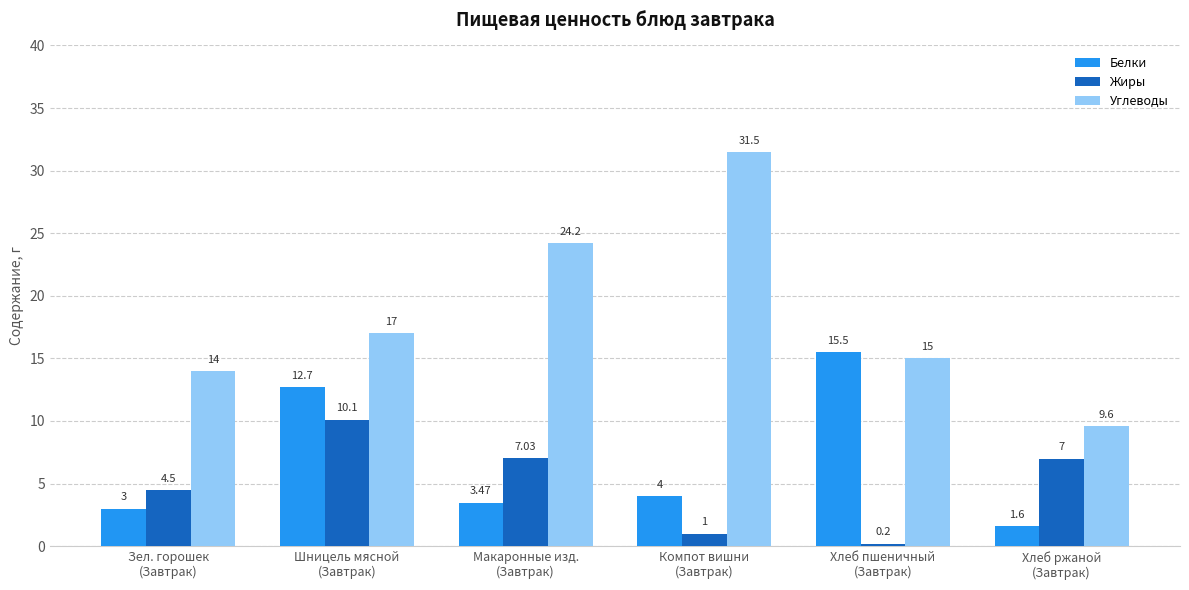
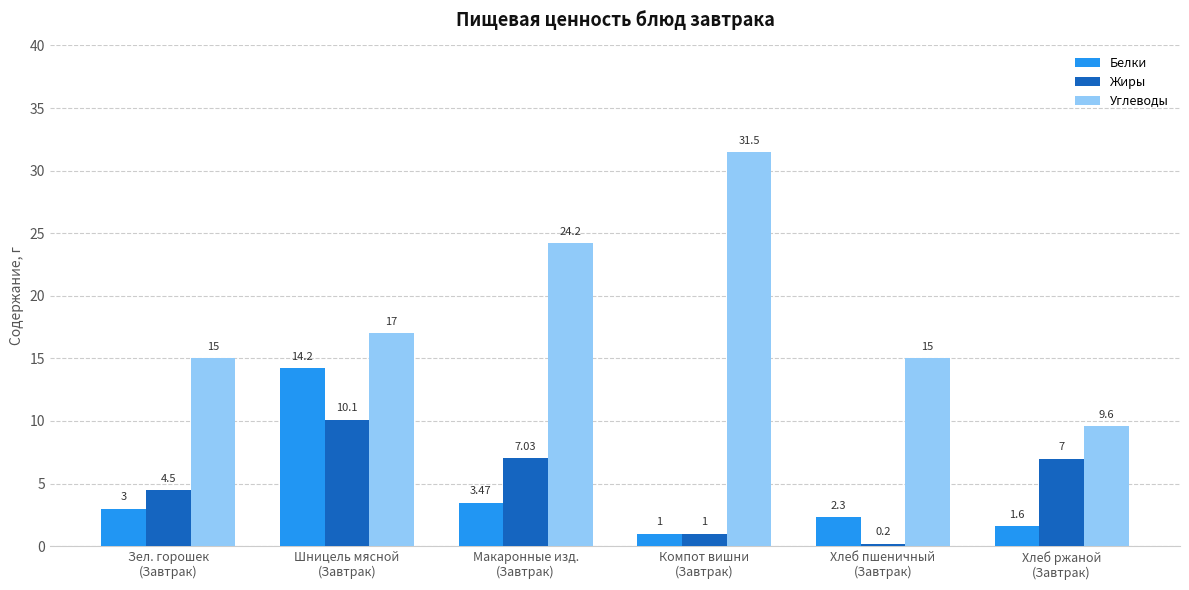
Углеводы, Зел. горошек (Завтрак): 14 -> 15
Белки, Шницель мясной (Завтрак): 12.7 -> 14.2
Белки, Компот вишни (Завтрак): 4 -> 1
Белки, Хлеб пшеничный (Завтрак): 15.5 -> 2.3
